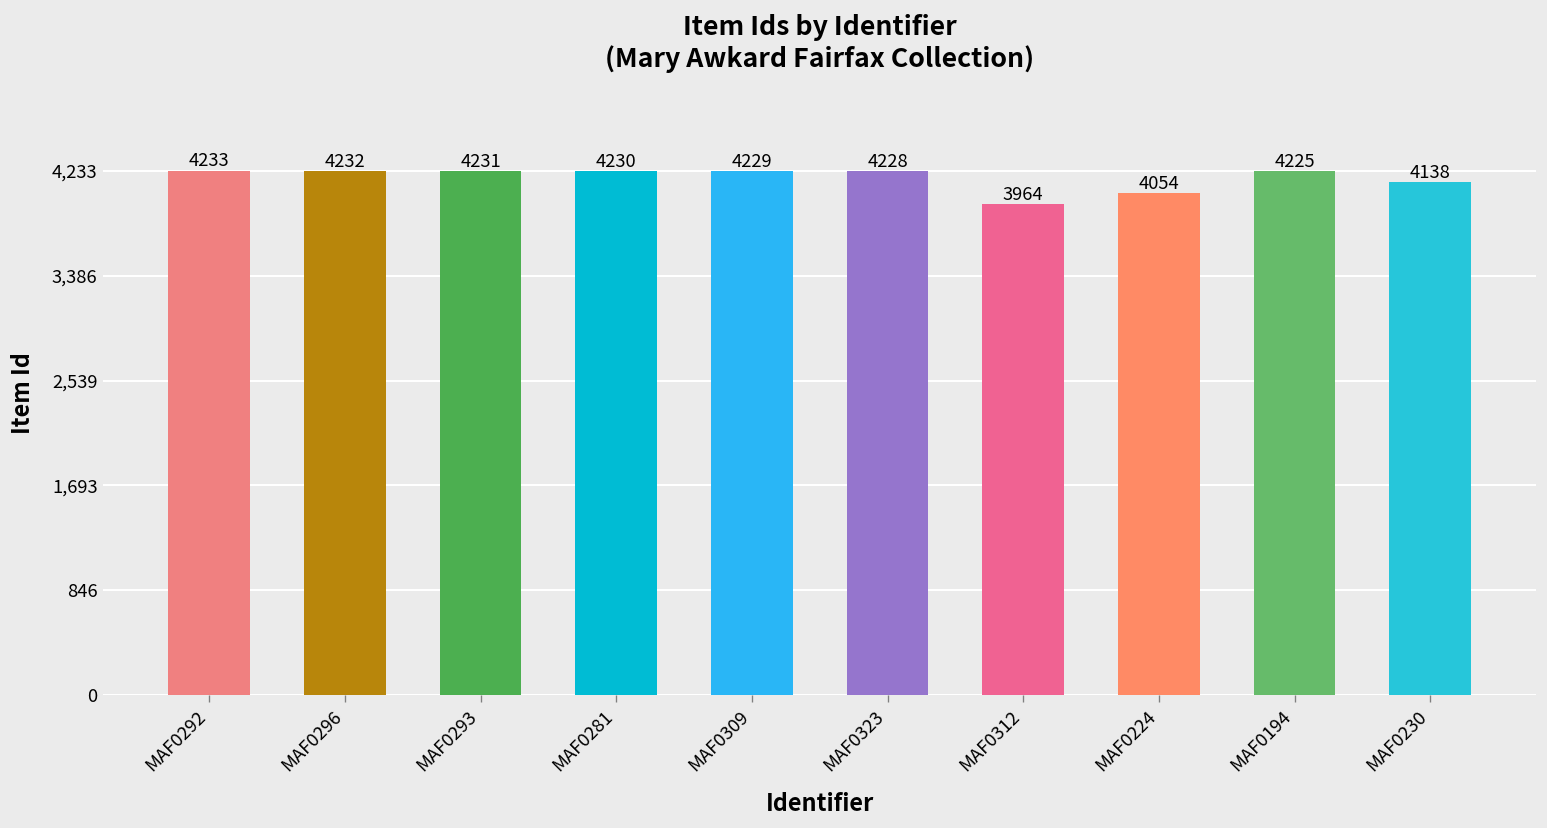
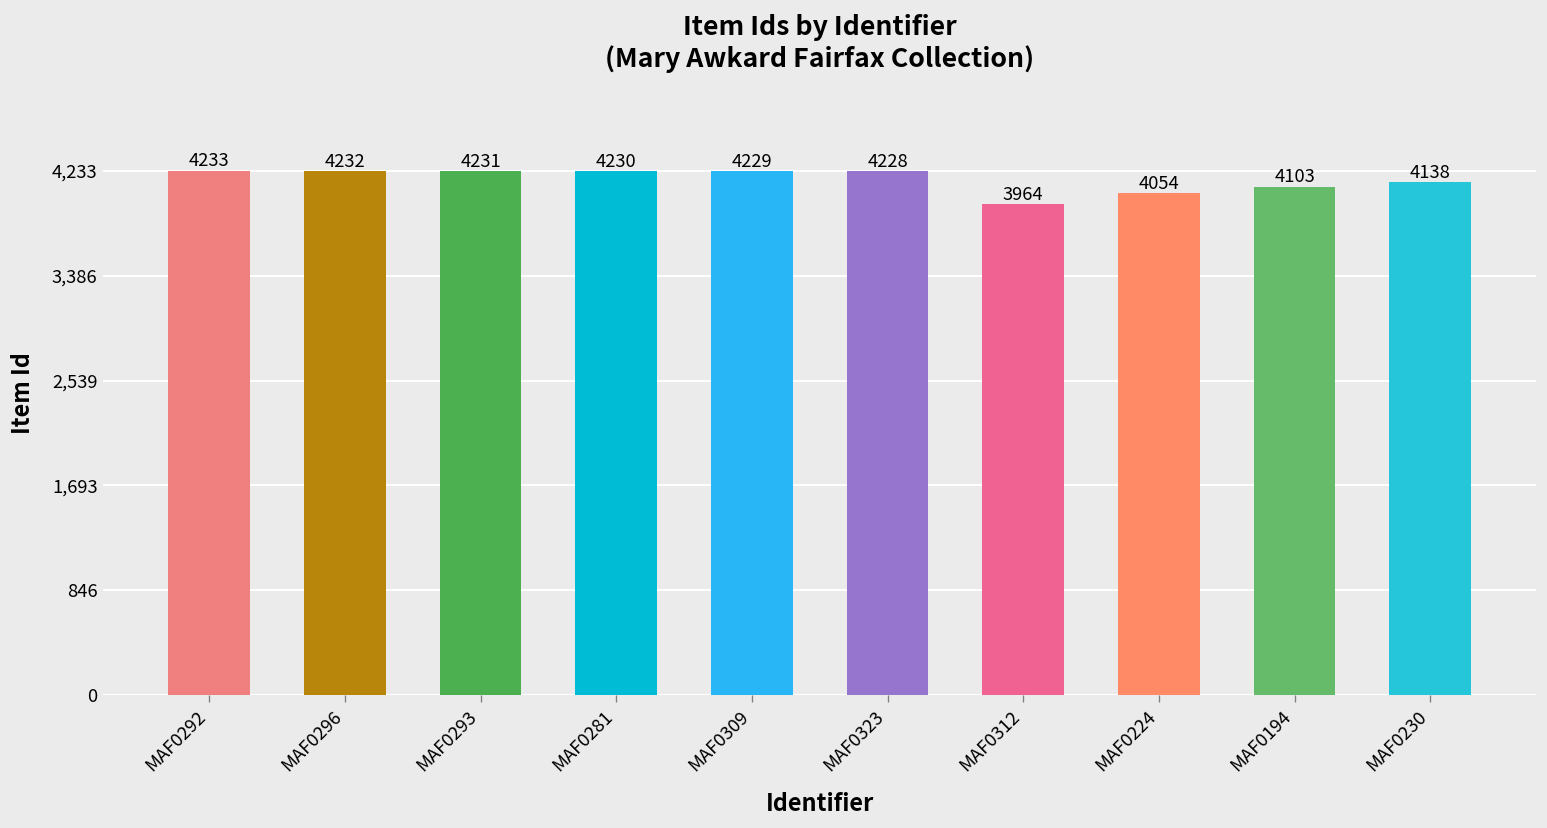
MAF0194: 4225 -> 4103
